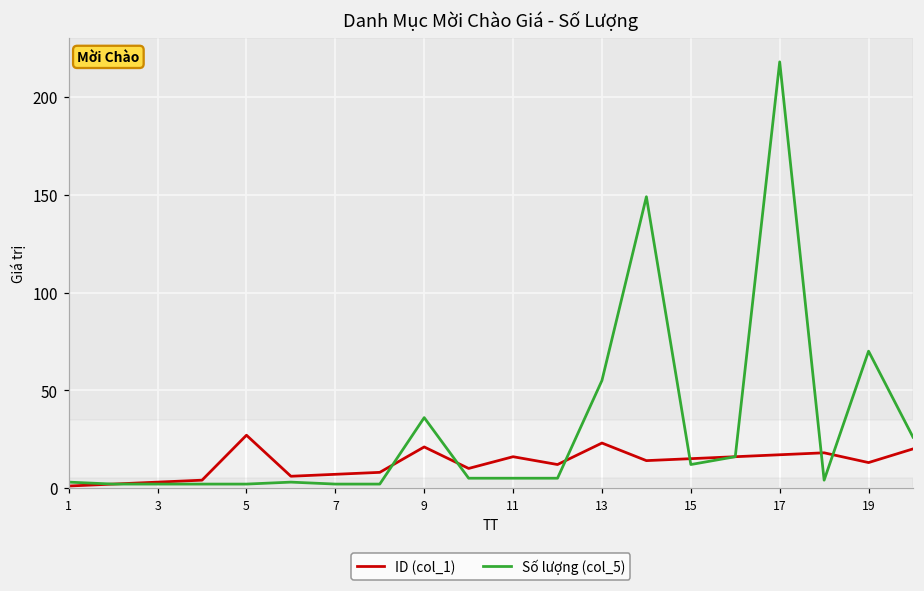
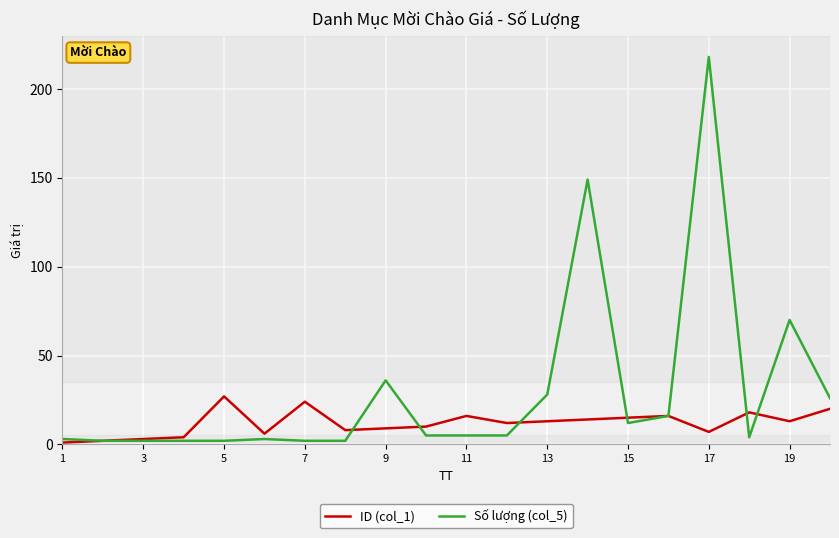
ID (col_1), 7: 7 -> 24
ID (col_1), 9: 21 -> 9
ID (col_1), 13: 23 -> 13
Số lượng (col_5), 13: 55 -> 28
ID (col_1), 17: 17 -> 7
